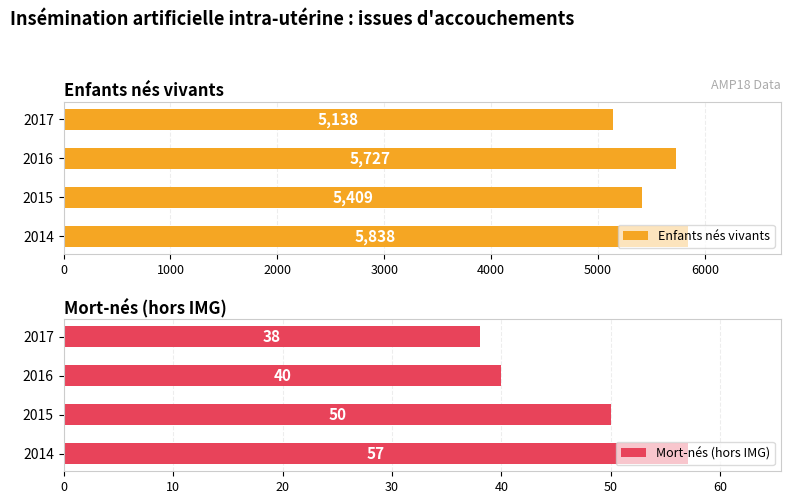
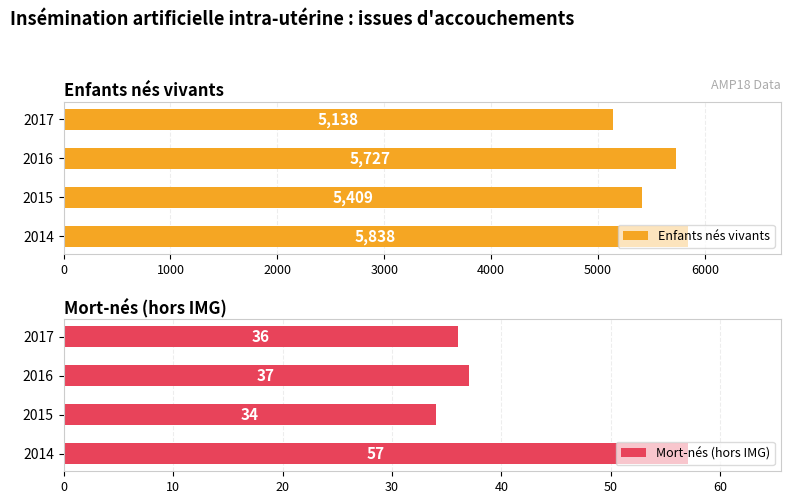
Mort-nés (hors IMG), 2017: 38 -> 36
Mort-nés (hors IMG), 2016: 40 -> 37
Mort-nés (hors IMG), 2015: 50 -> 34
